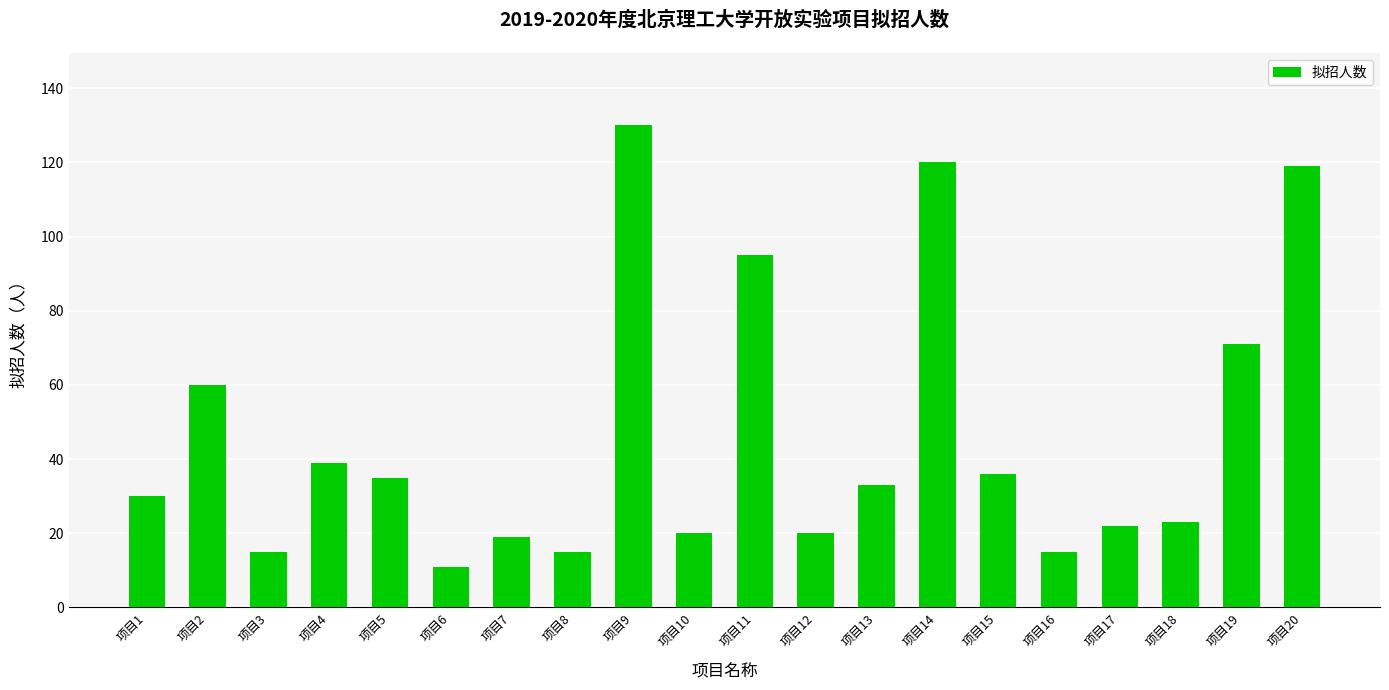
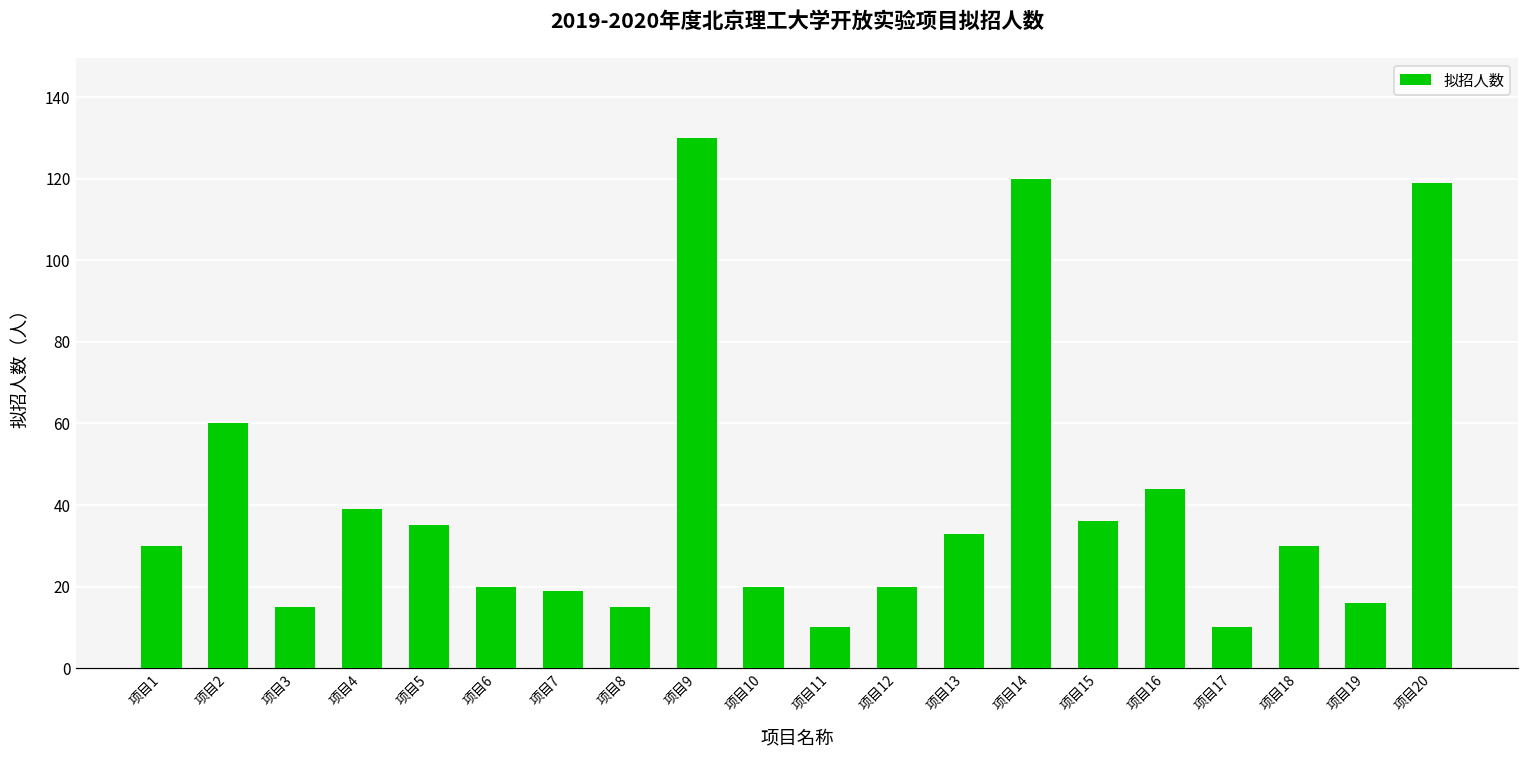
项目6: 11 -> 20
项目11: 95 -> 10
项目16: 15 -> 44
项目17: 22 -> 10
项目18: 23 -> 30
项目19: 71 -> 16
